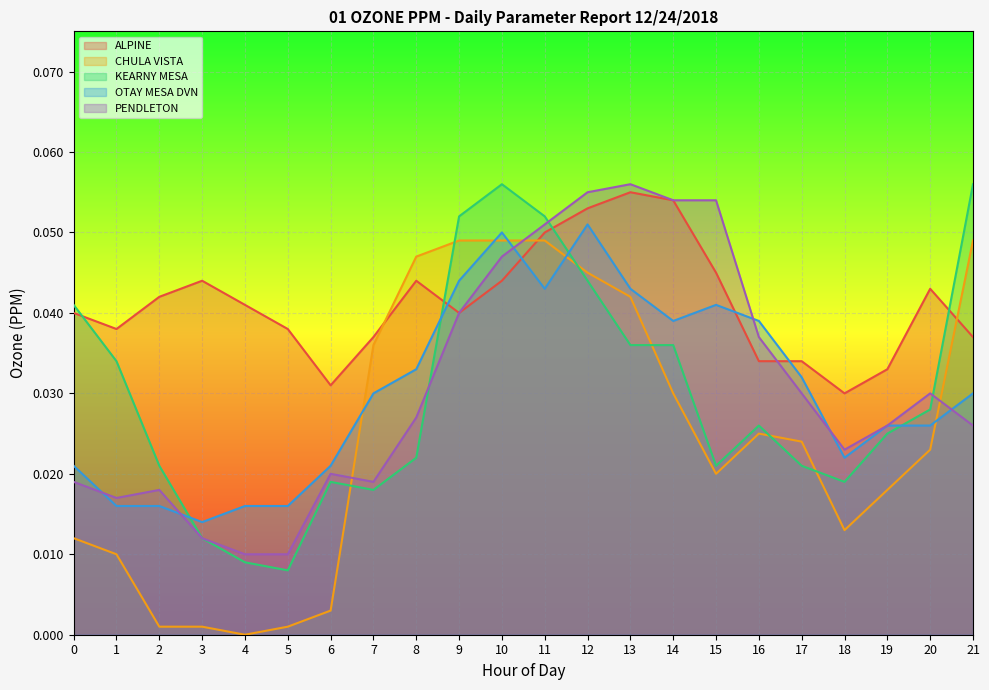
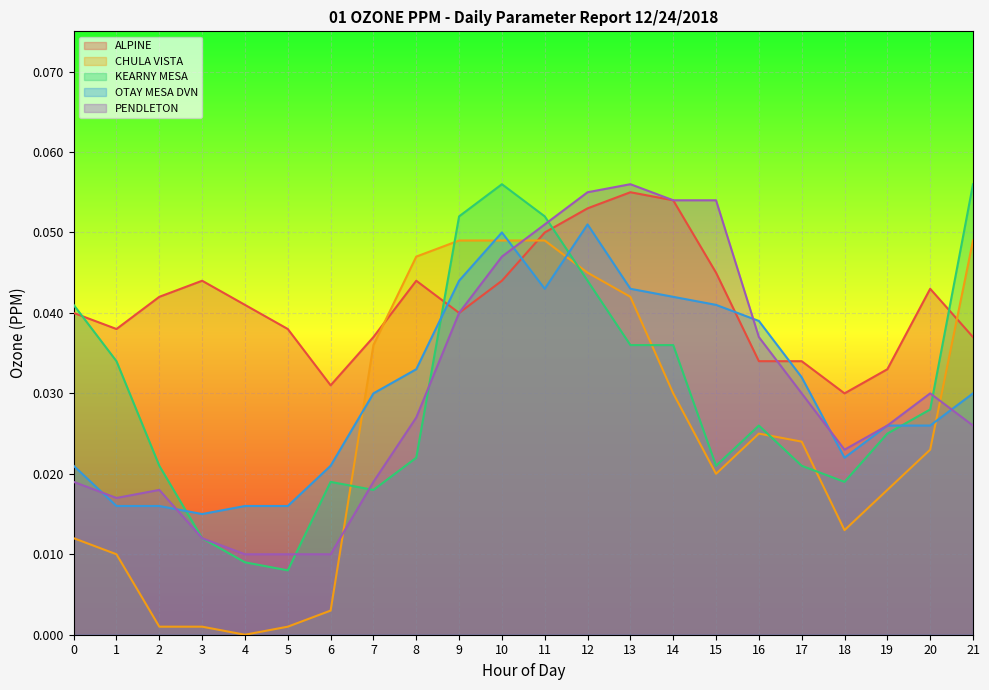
OTAY MESA DVN, 3: 0.014 -> 0.015
PENDLETON, 6: 0.02 -> 0.01
OTAY MESA DVN, 14: 0.039 -> 0.042
